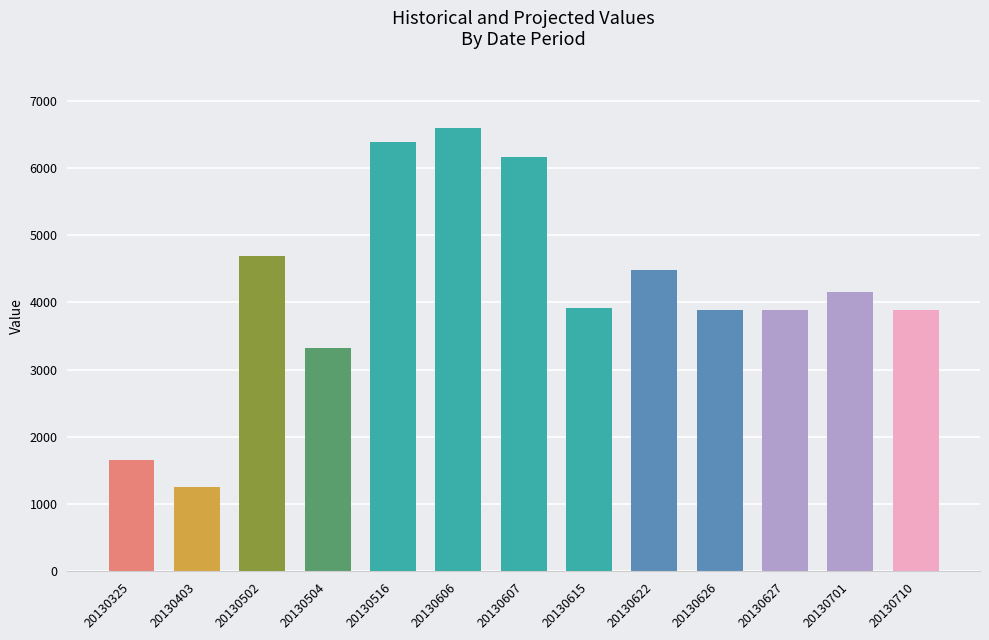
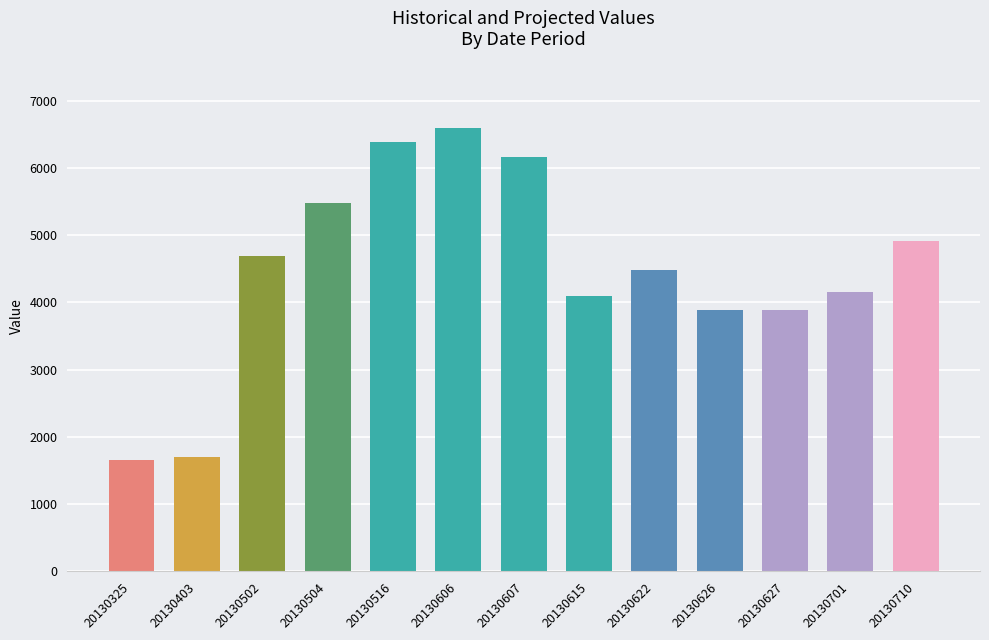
20130403: 1300 -> 1700
20130504: 3300 -> 5500
20130615: 3900 -> 4100
20130710: 3900 -> 4900
